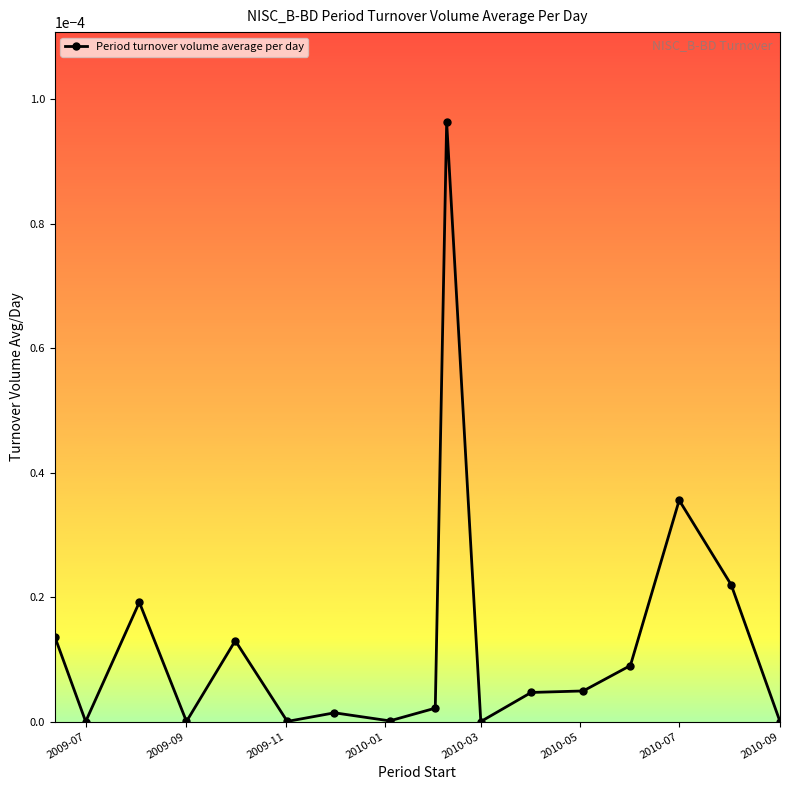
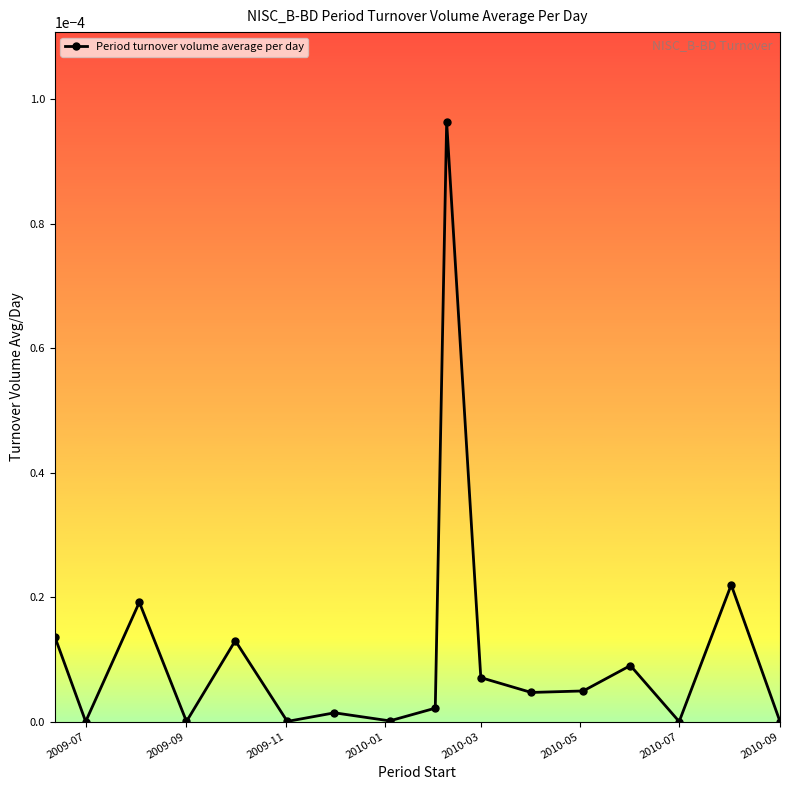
2010-03: 0.00000 -> 0.00001
2010-07: 0.00004 -> 0.00000
